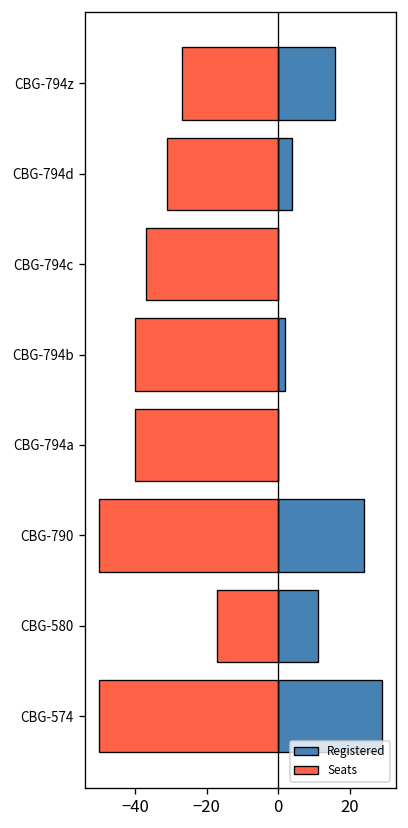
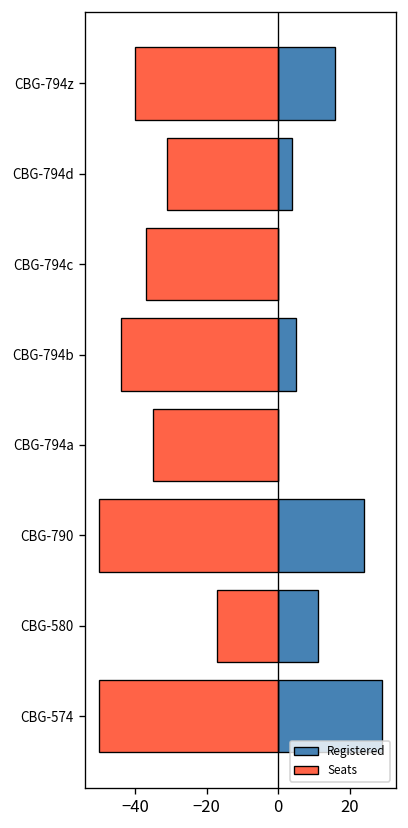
Seats, CBG-794z: -27 -> -40
Registered, CBG-794b: 2 -> 5
Seats, CBG-794b: -40 -> -44
Seats, CBG-794a: -40 -> -35
